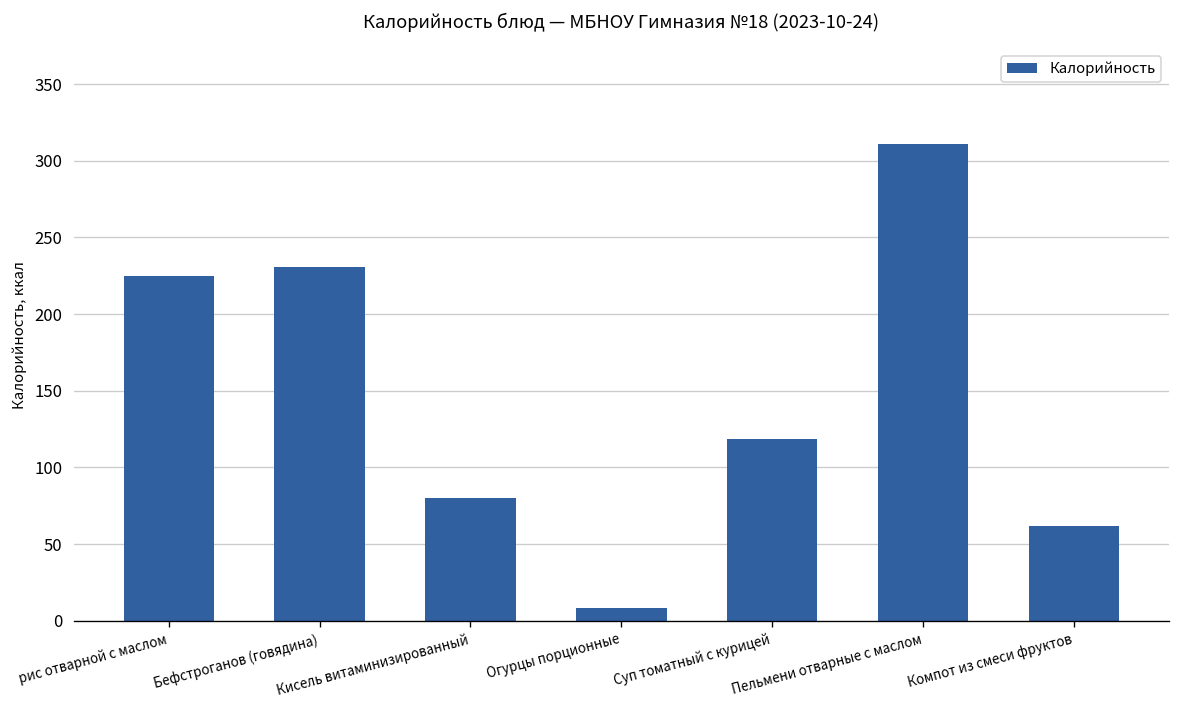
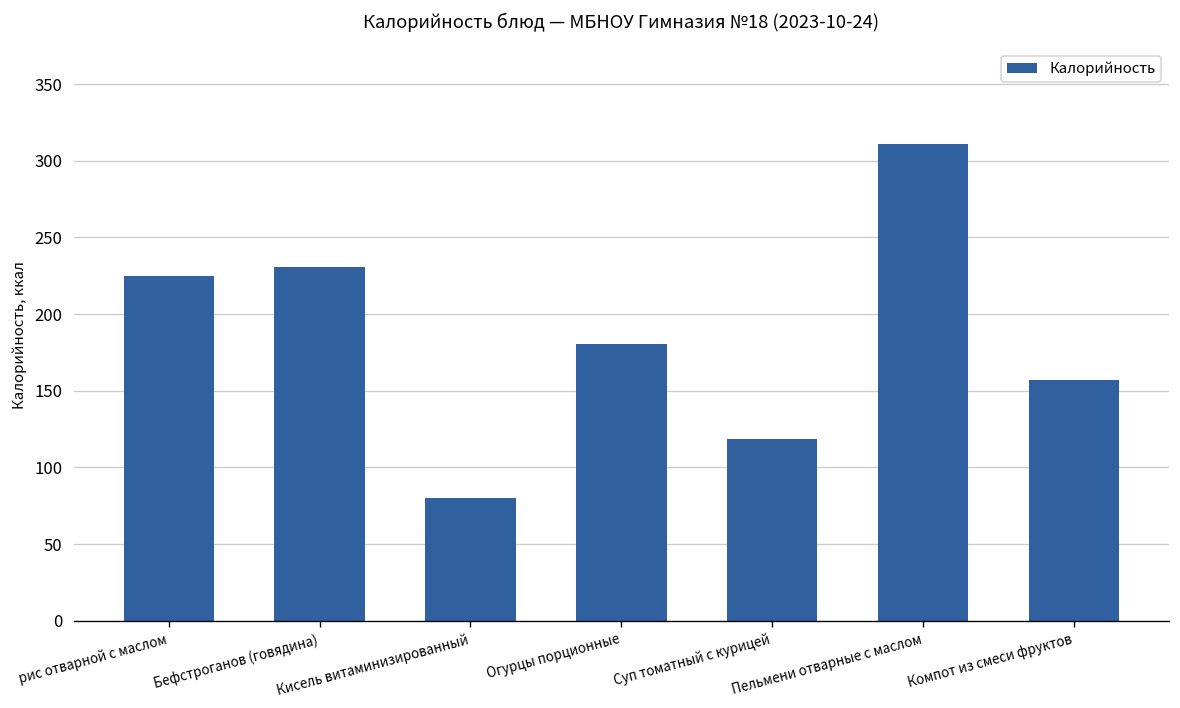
Огурцы порционные: 8 -> 181
Компот из смеси фруктов: 62 -> 157
